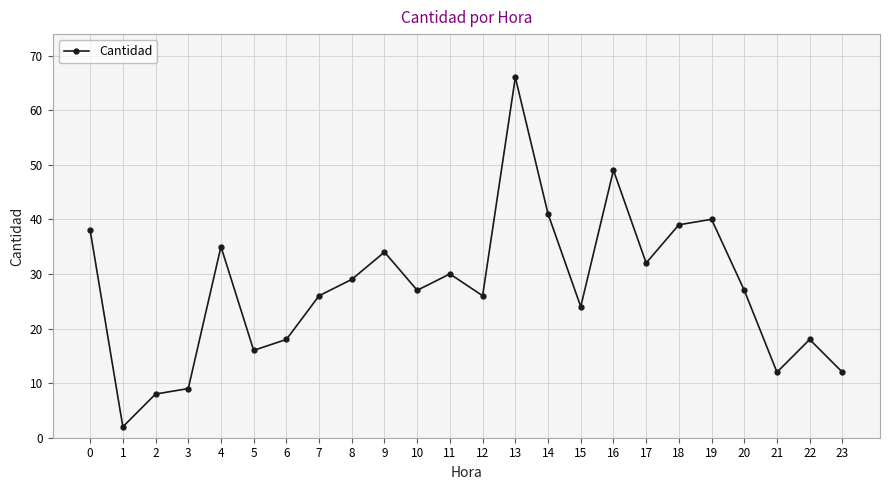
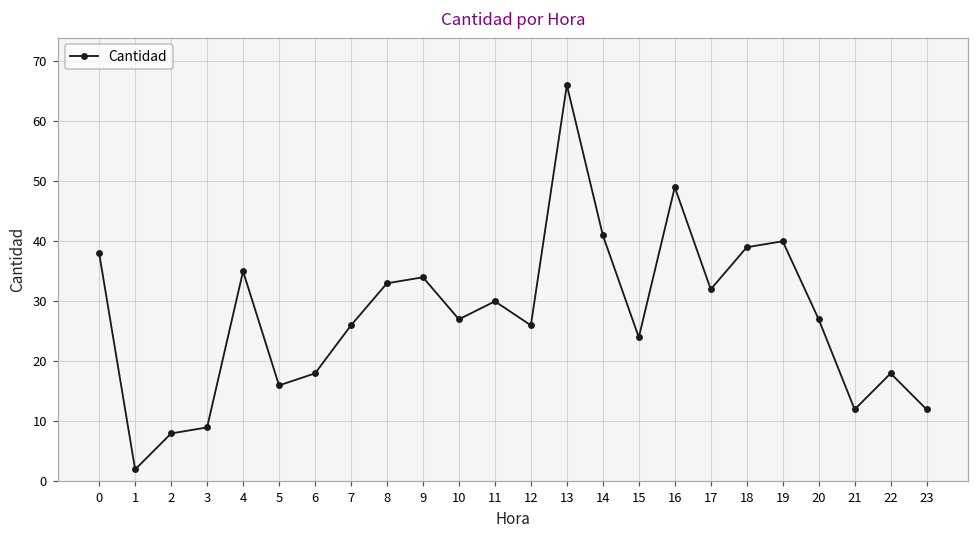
8: 29 -> 33
